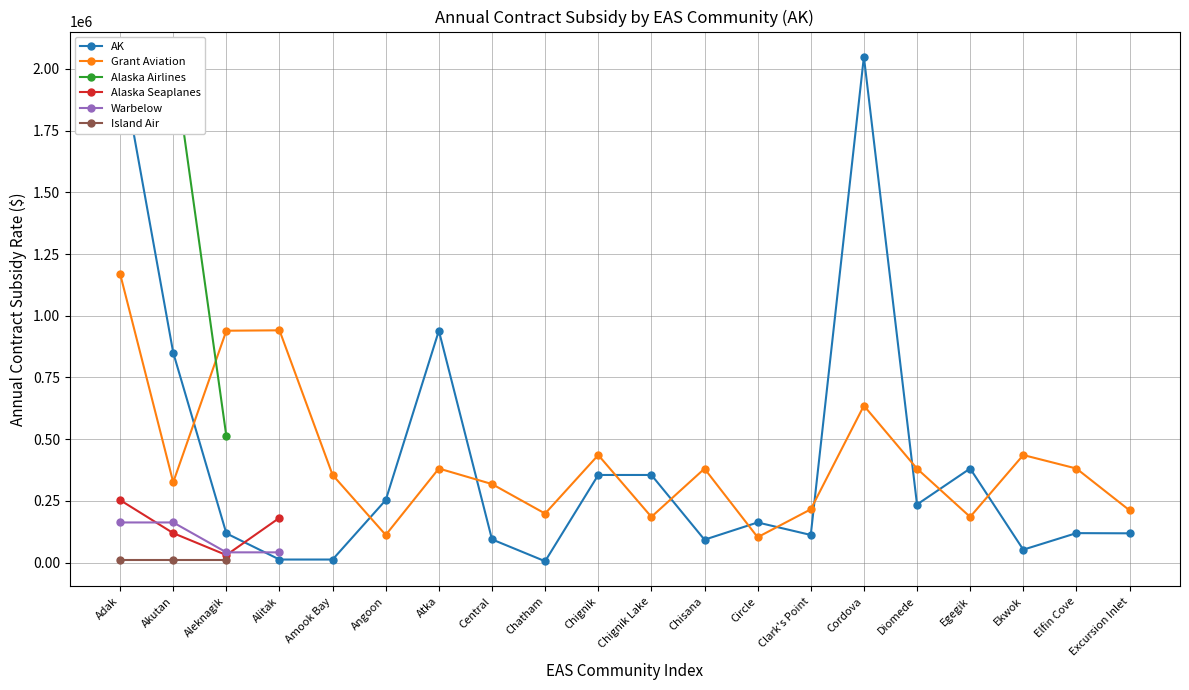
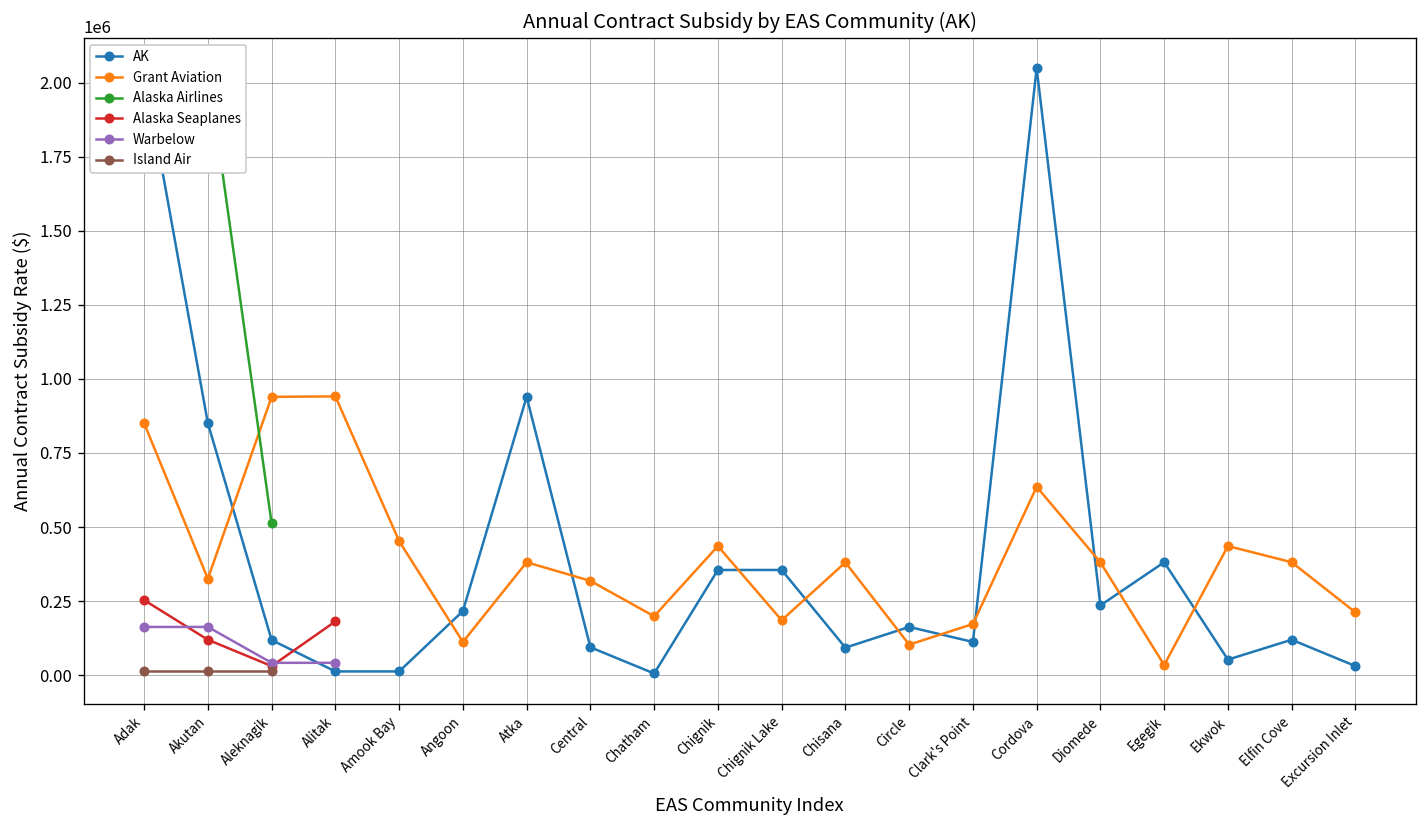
Grant Aviation, Adak: 1170000 -> 850000
Grant Aviation, Amook Bay: 360000 -> 450000
AK, Angoon: 250000 -> 220000
Grant Aviation, Clark's Point: 220000 -> 170000
Grant Aviation, Egegik: 190000 -> 30000
AK, Excursion Inlet: 120000 -> 30000
